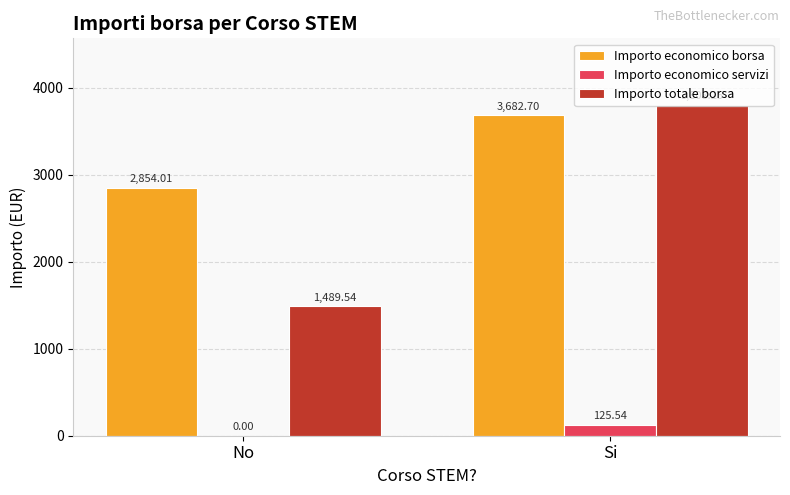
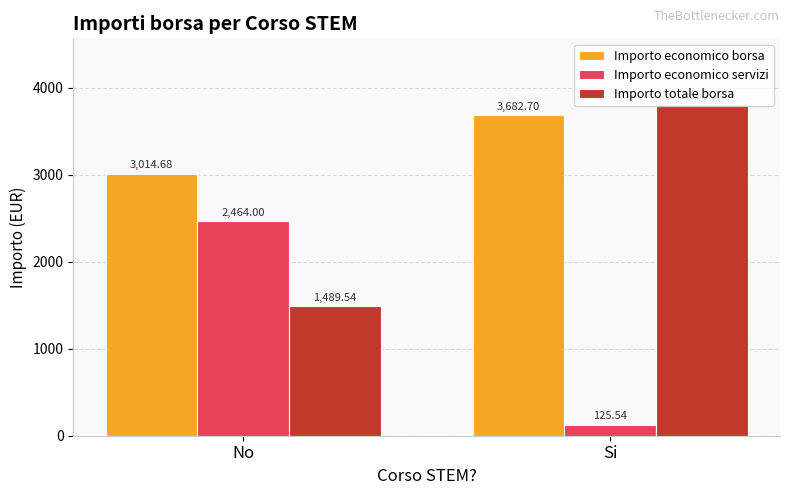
Importo economico borsa, No: 2,854.01 -> 3,014.68
Importo economico servizi, No: 0.00 -> 2,464.00
